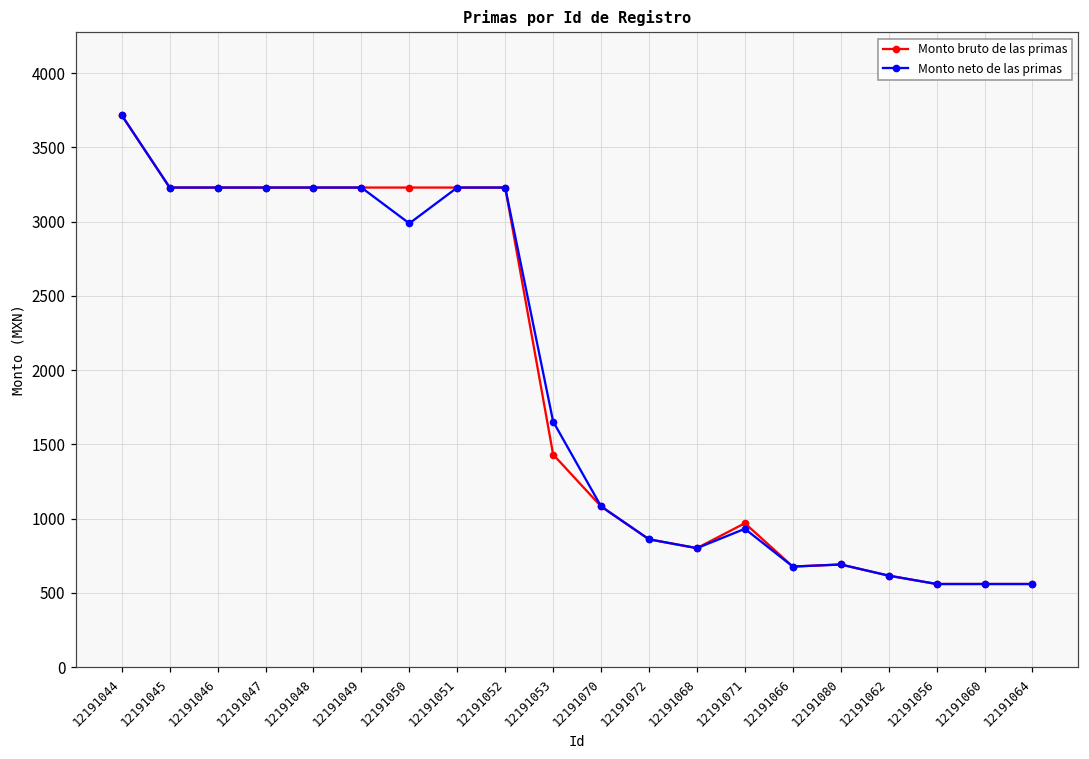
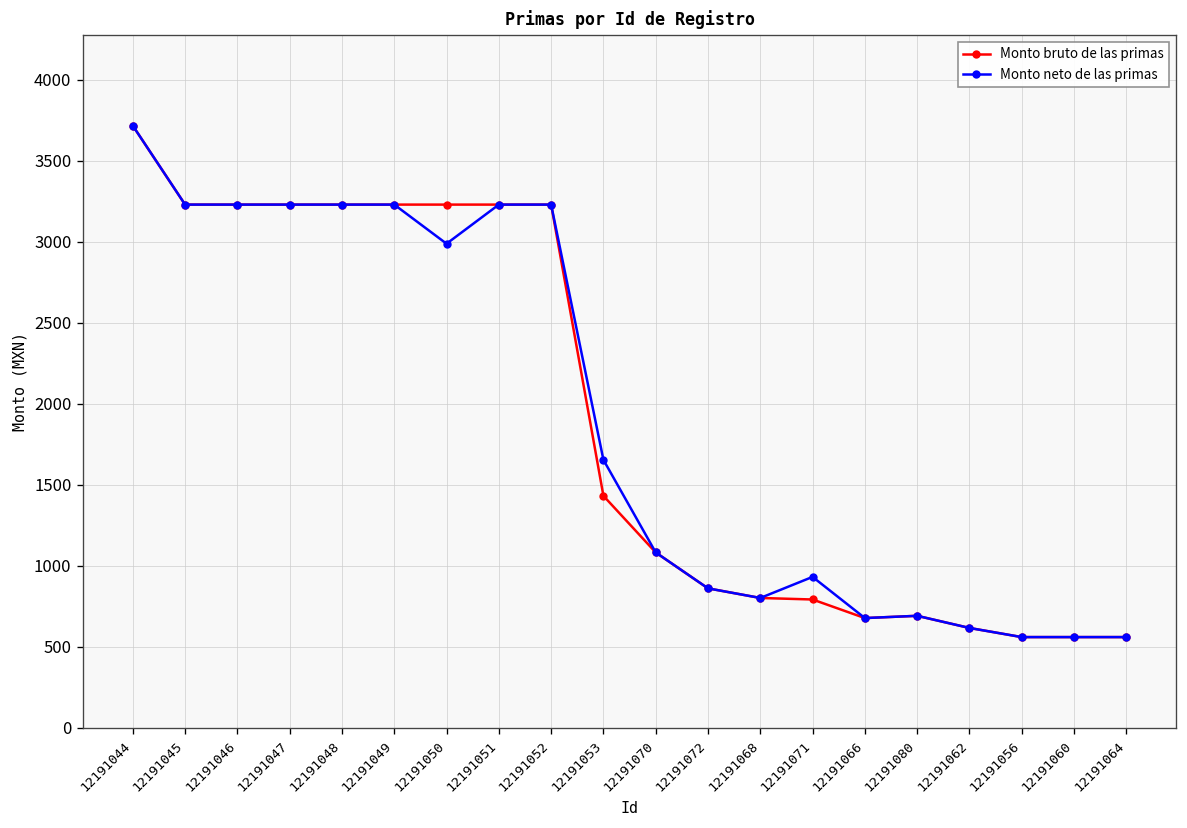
Monto bruto de las primas, 12191071: 970 -> 790
